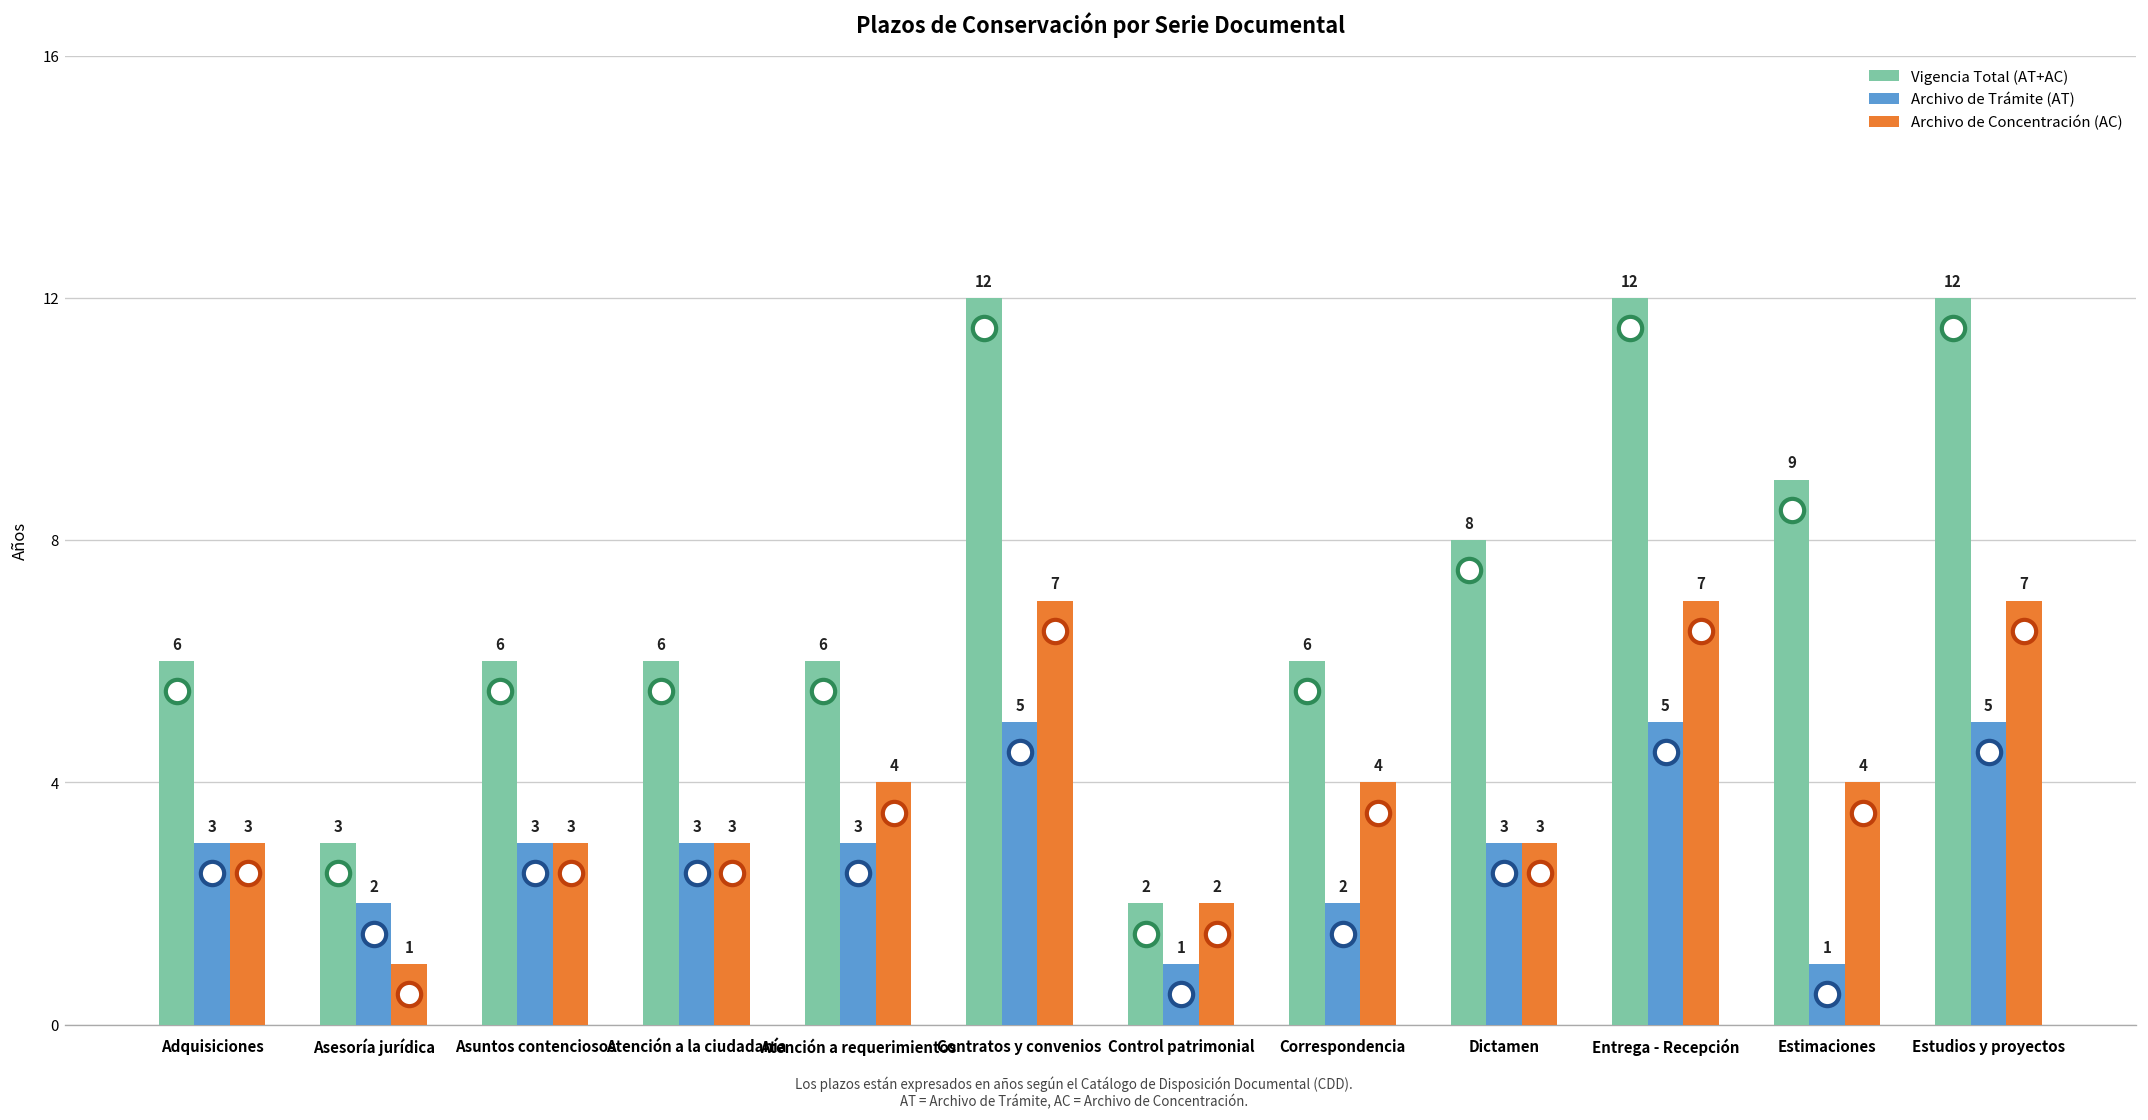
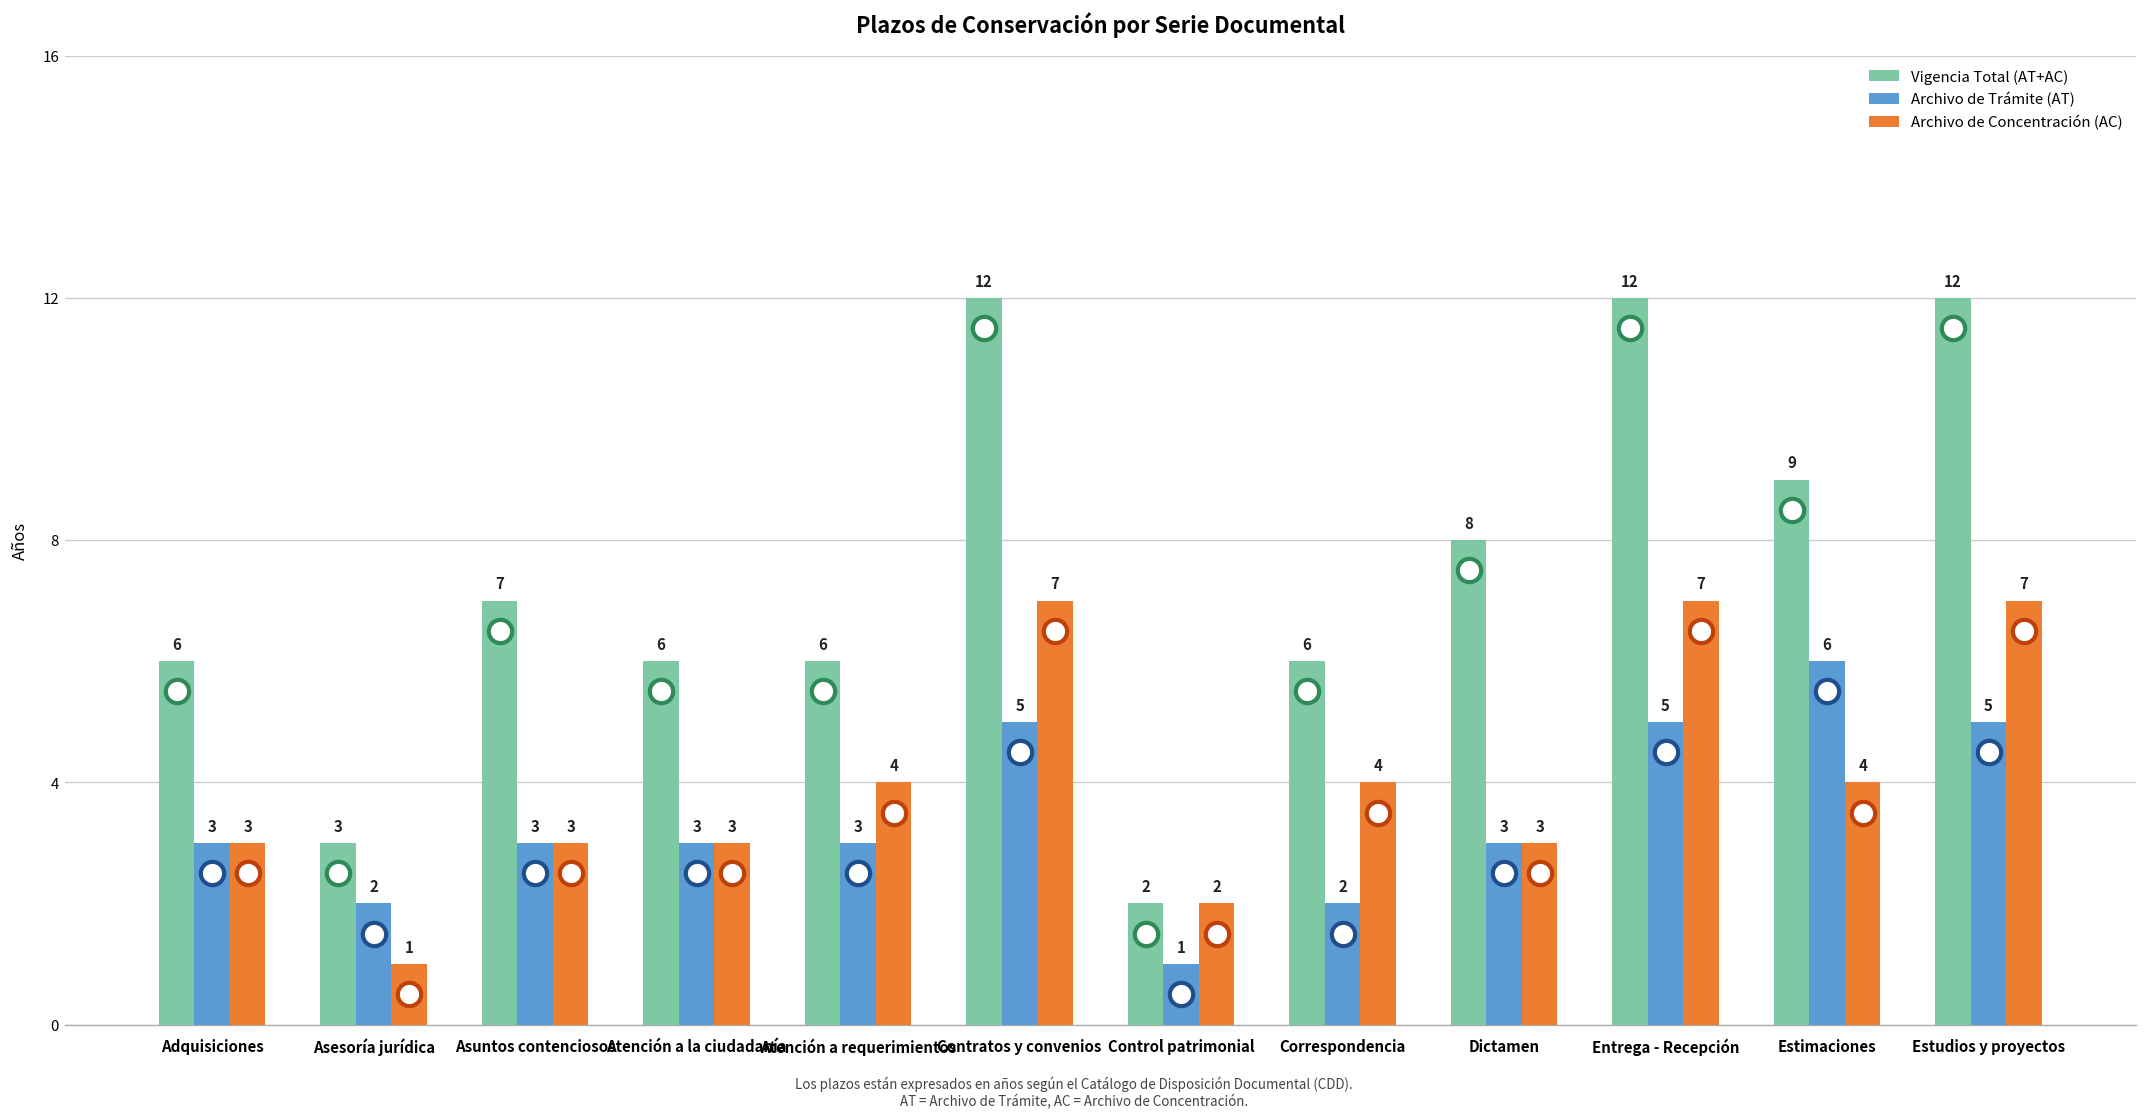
Vigencia Total (AT+AC), Asuntos contenciosos: 6 -> 7
Archivo de Trámite (AT), Estimaciones: 1 -> 6
